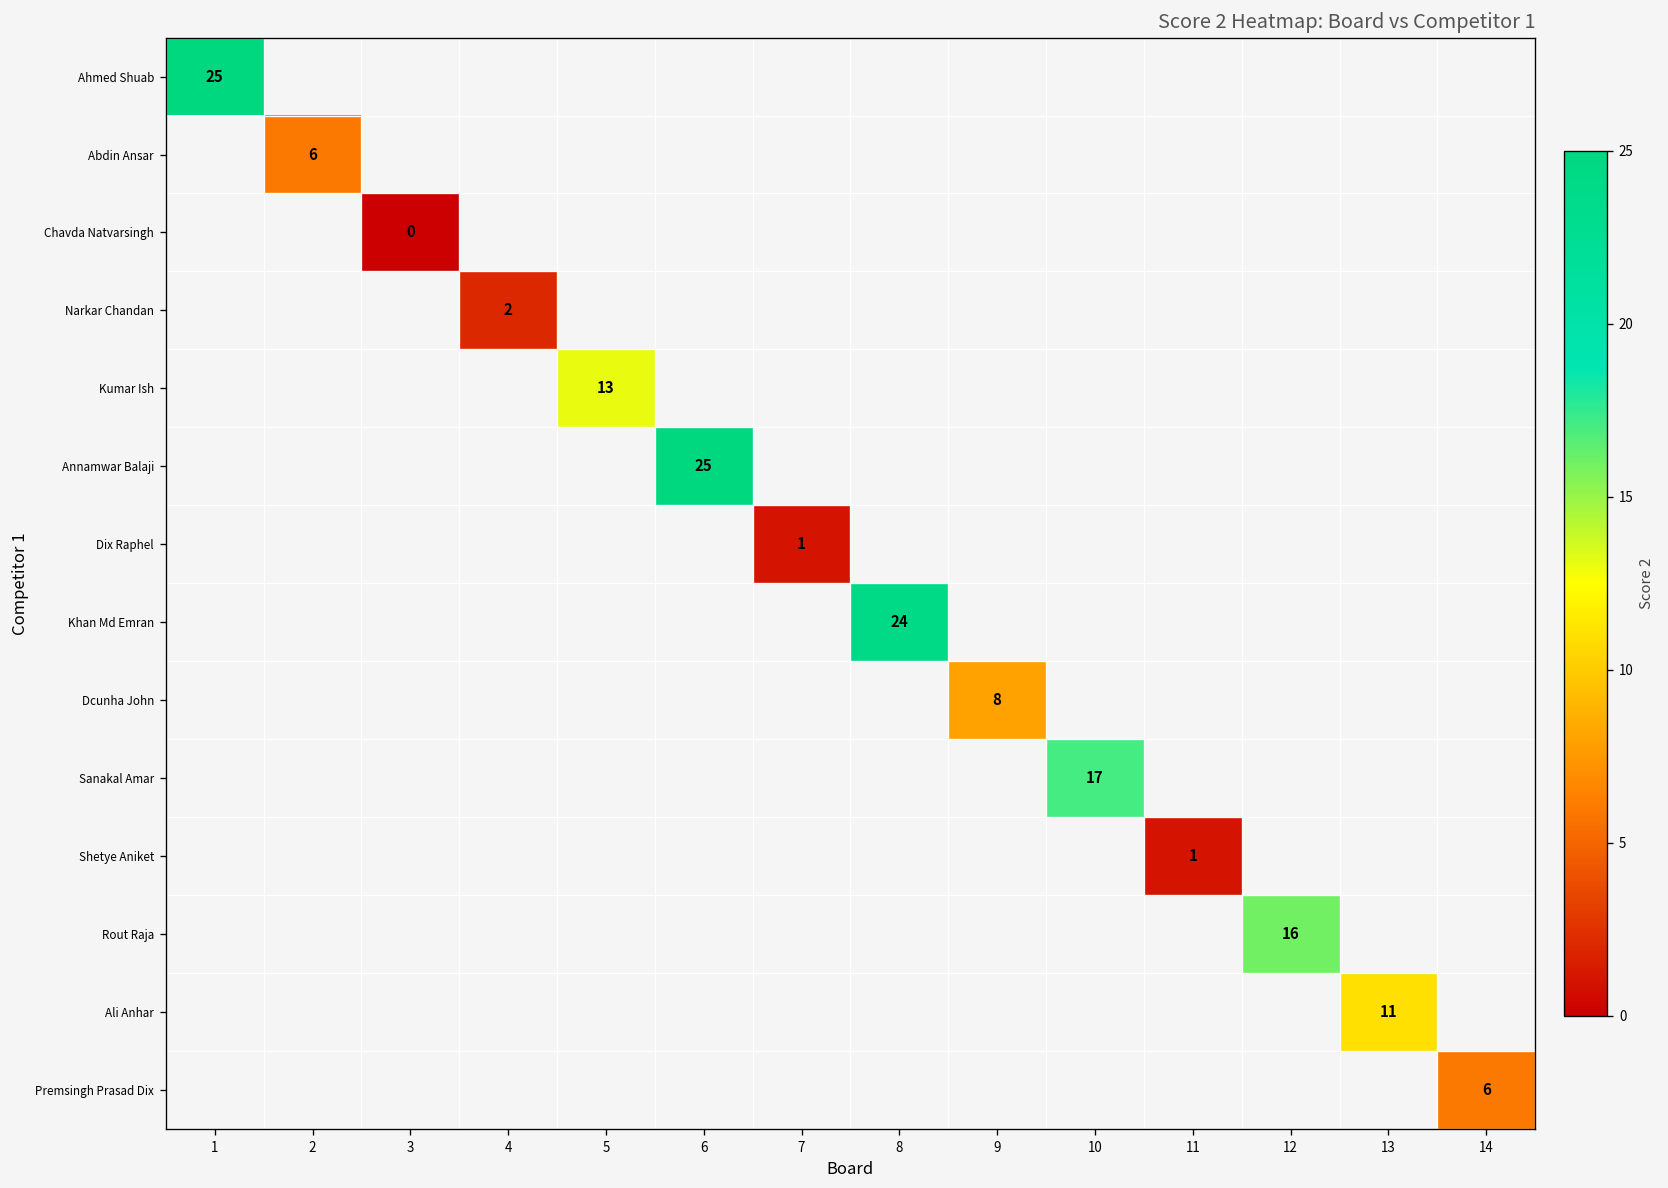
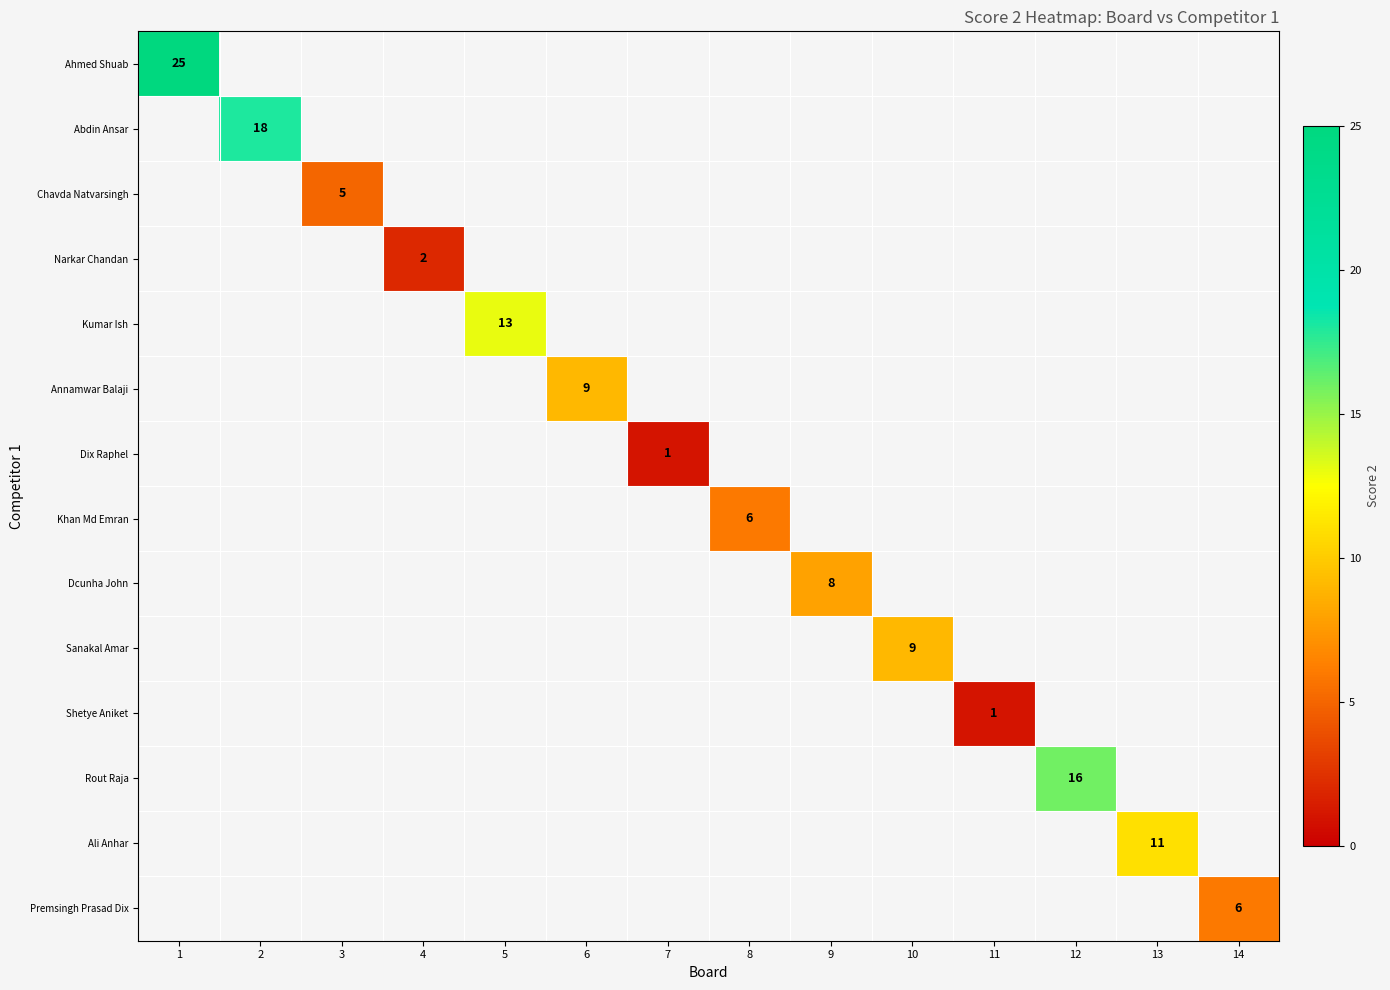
Abdin Ansar, 2: 6 -> 18
Chavda Natvarsingh, 3: 0 -> 5
Annamwar Balaji, 6: 25 -> 9
Khan Md Emran, 8: 24 -> 6
Sanakal Amar, 10: 17 -> 9
